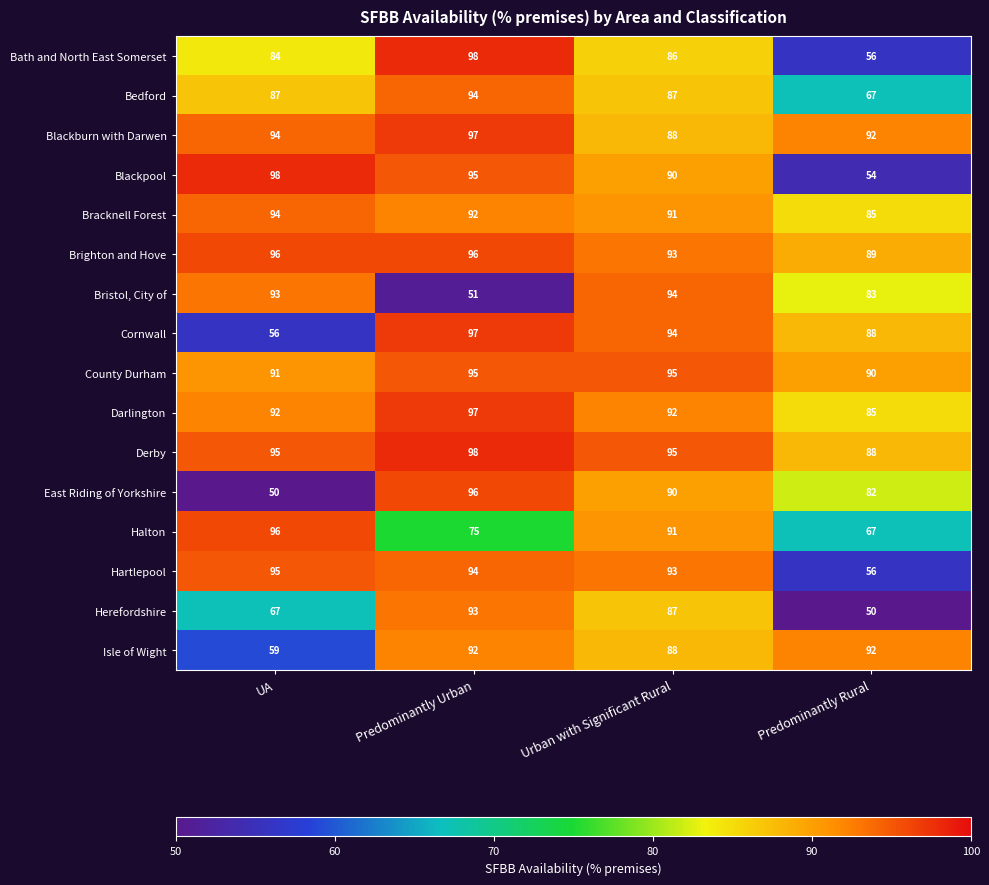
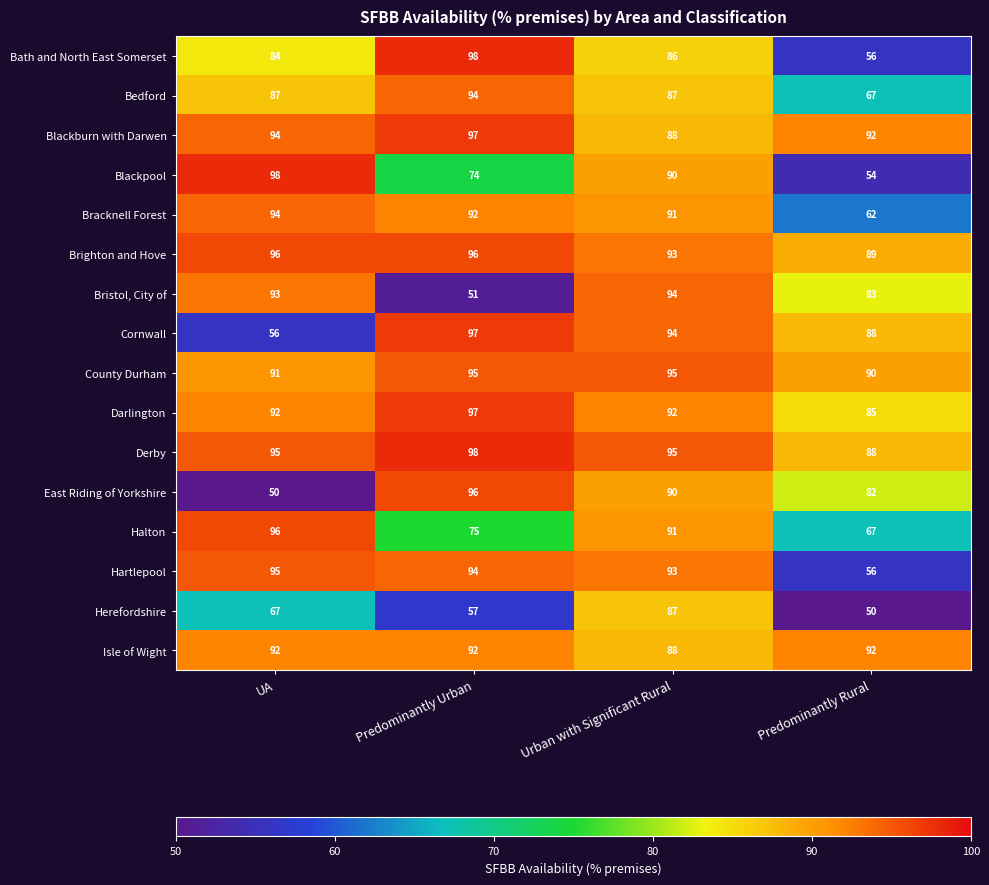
Blackpool, Predominantly Urban: 95 -> 74
Bracknell Forest, Predominantly Rural: 85 -> 62
Herefordshire, Predominantly Urban: 93 -> 57
Isle of Wight, UA: 59 -> 92
